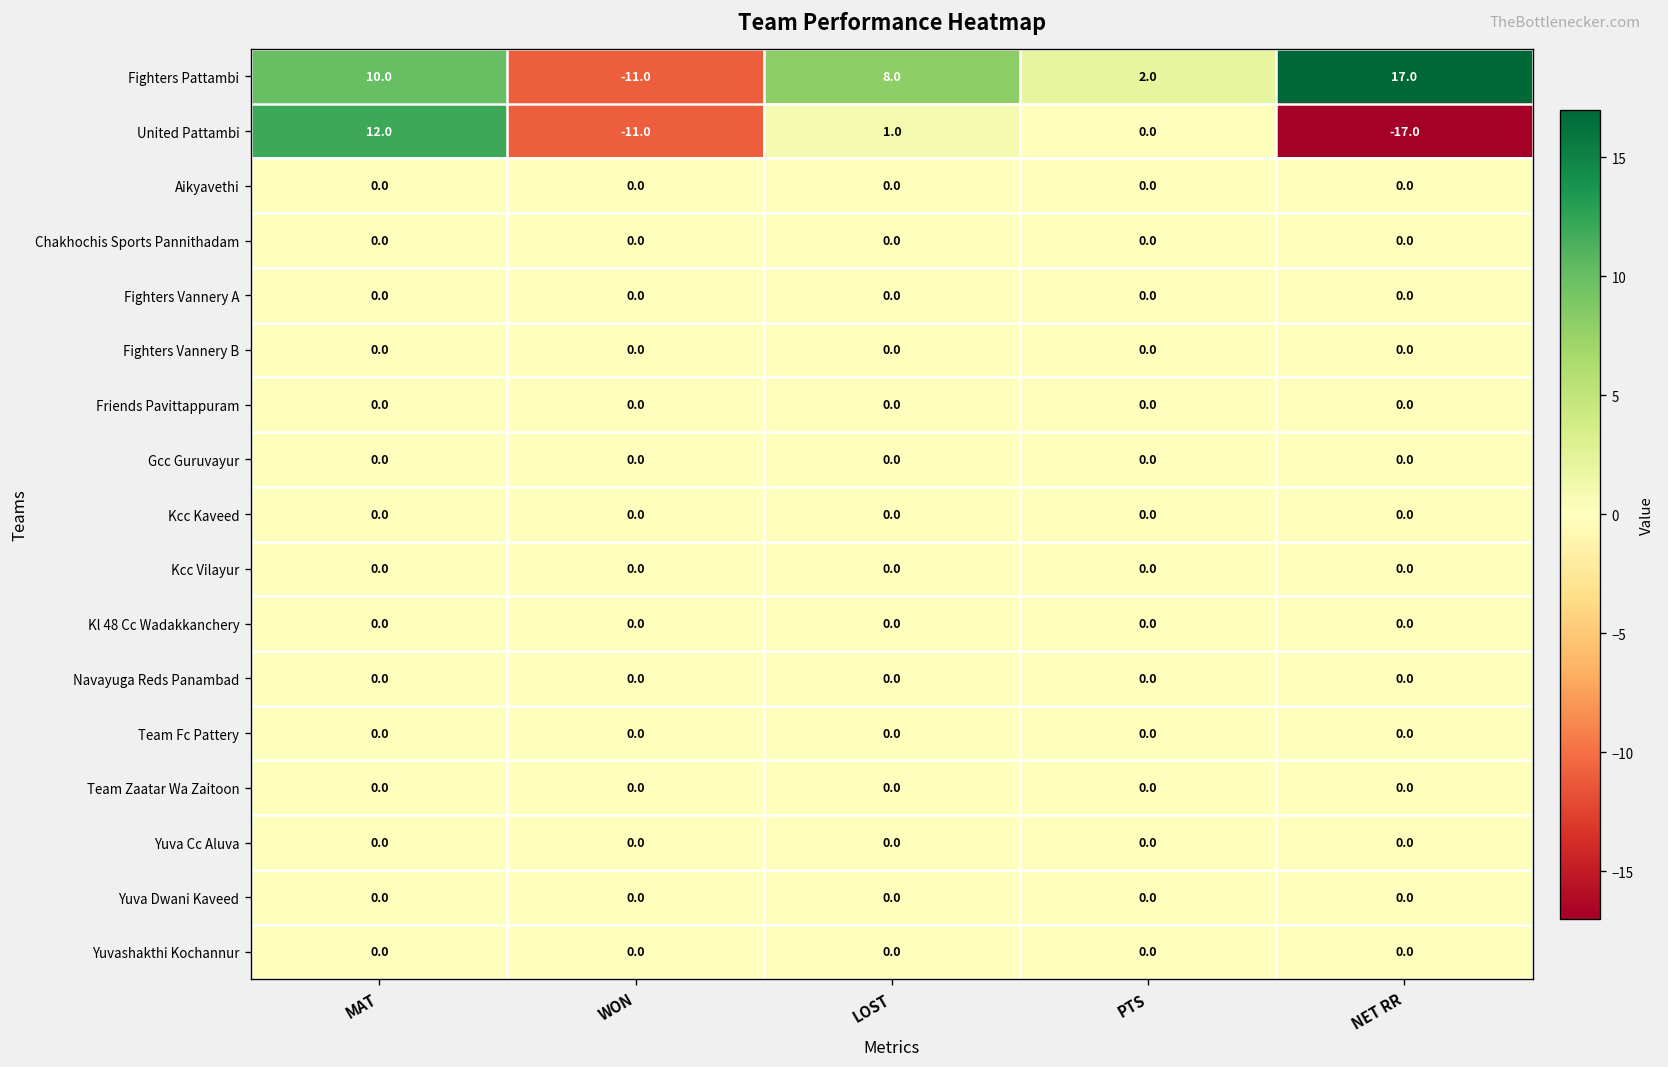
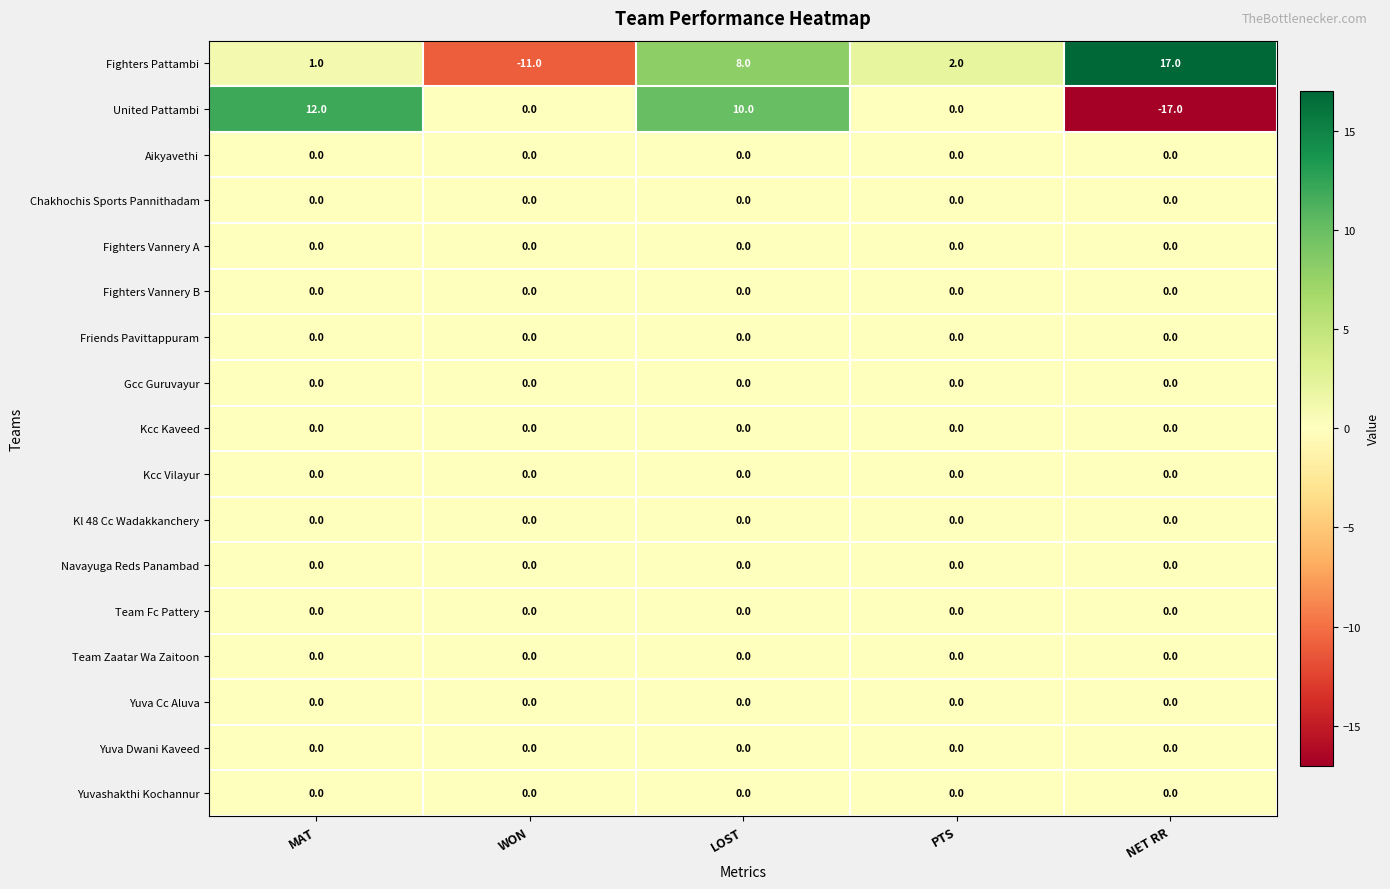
Fighters Pattambi, MAT: 10.0 -> 1.0
United Pattambi, WON: -11.0 -> 0.0
United Pattambi, LOST: 1.0 -> 10.0
